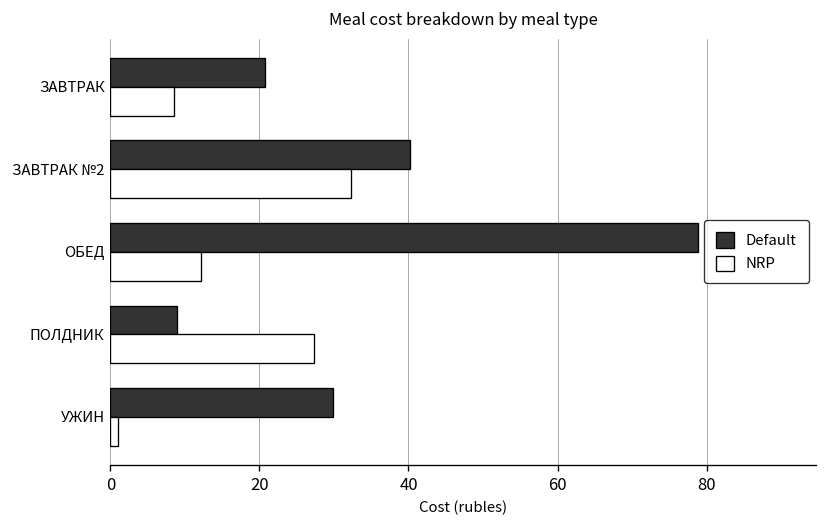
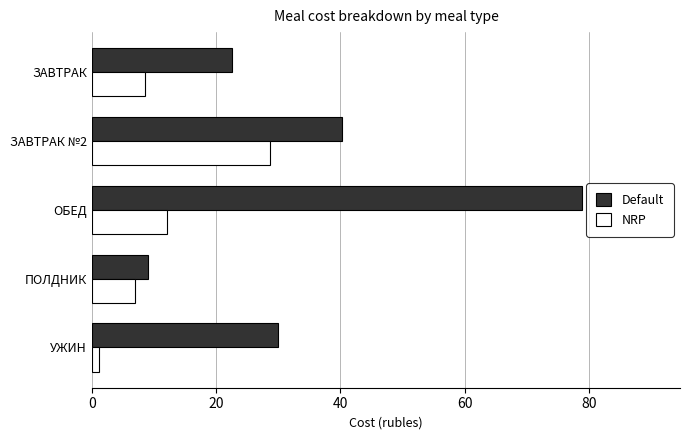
Default, ЗАВТРАК: 21 -> 23
NRP, ЗАВТРАК №2: 32 -> 29
NRP, ПОЛДНИК: 27 -> 7
